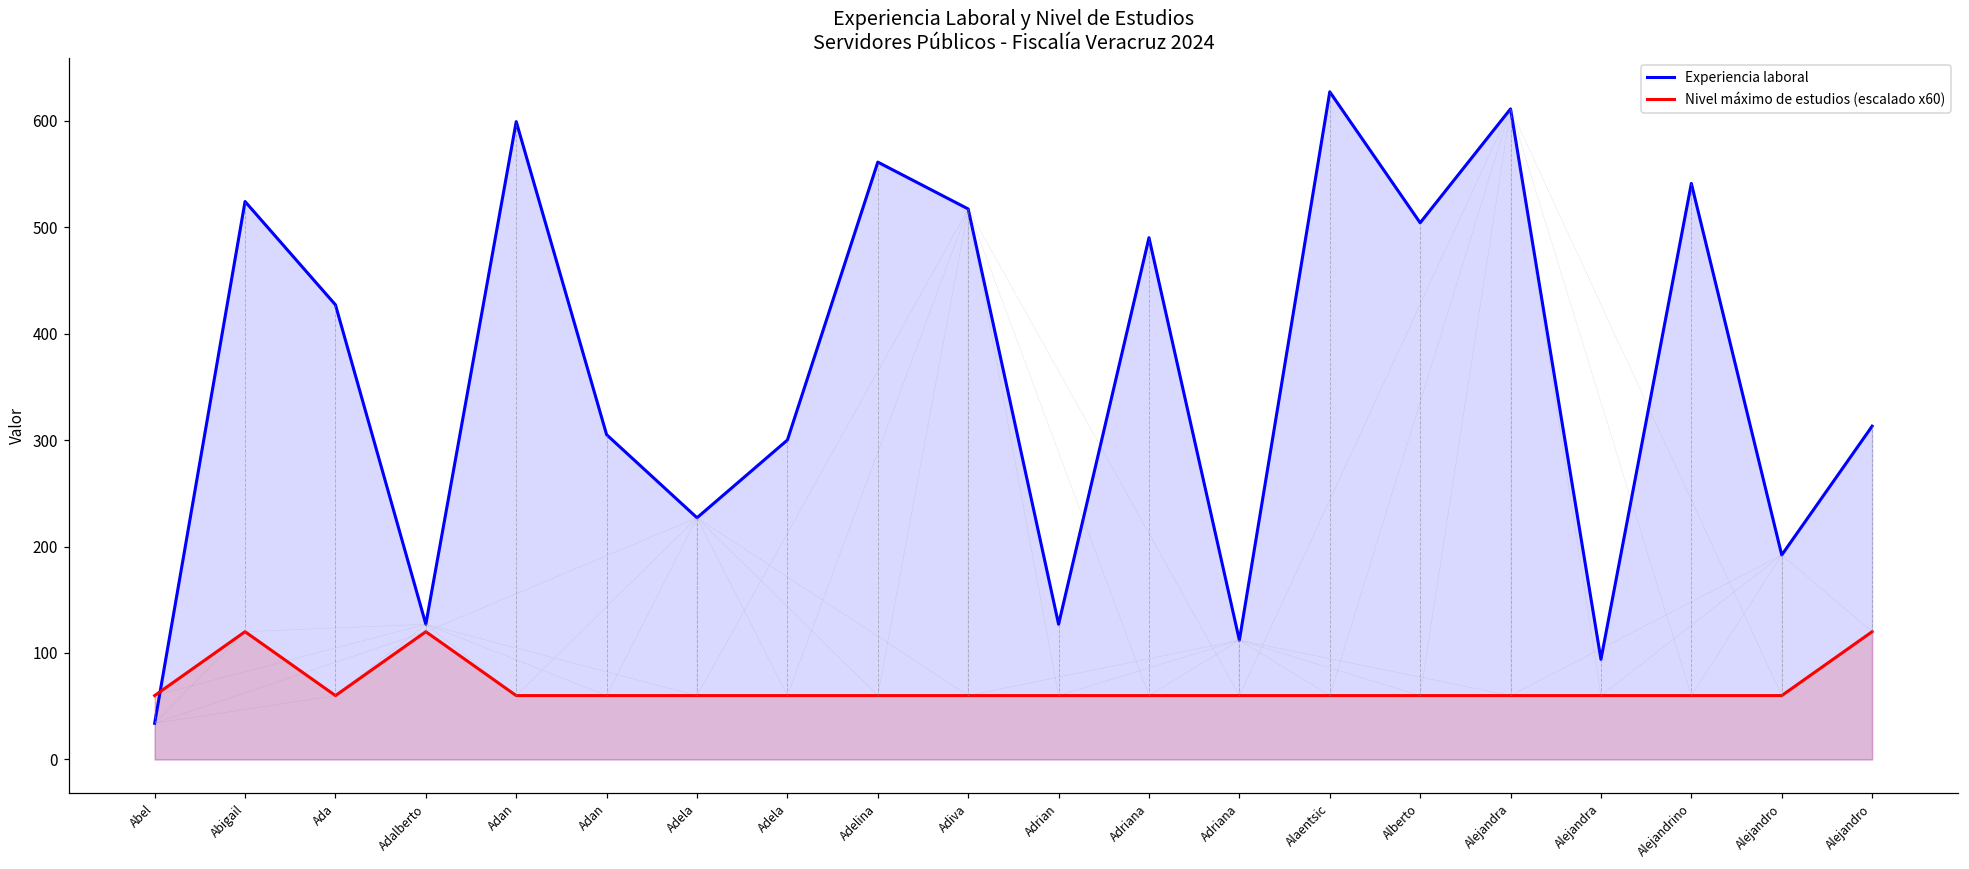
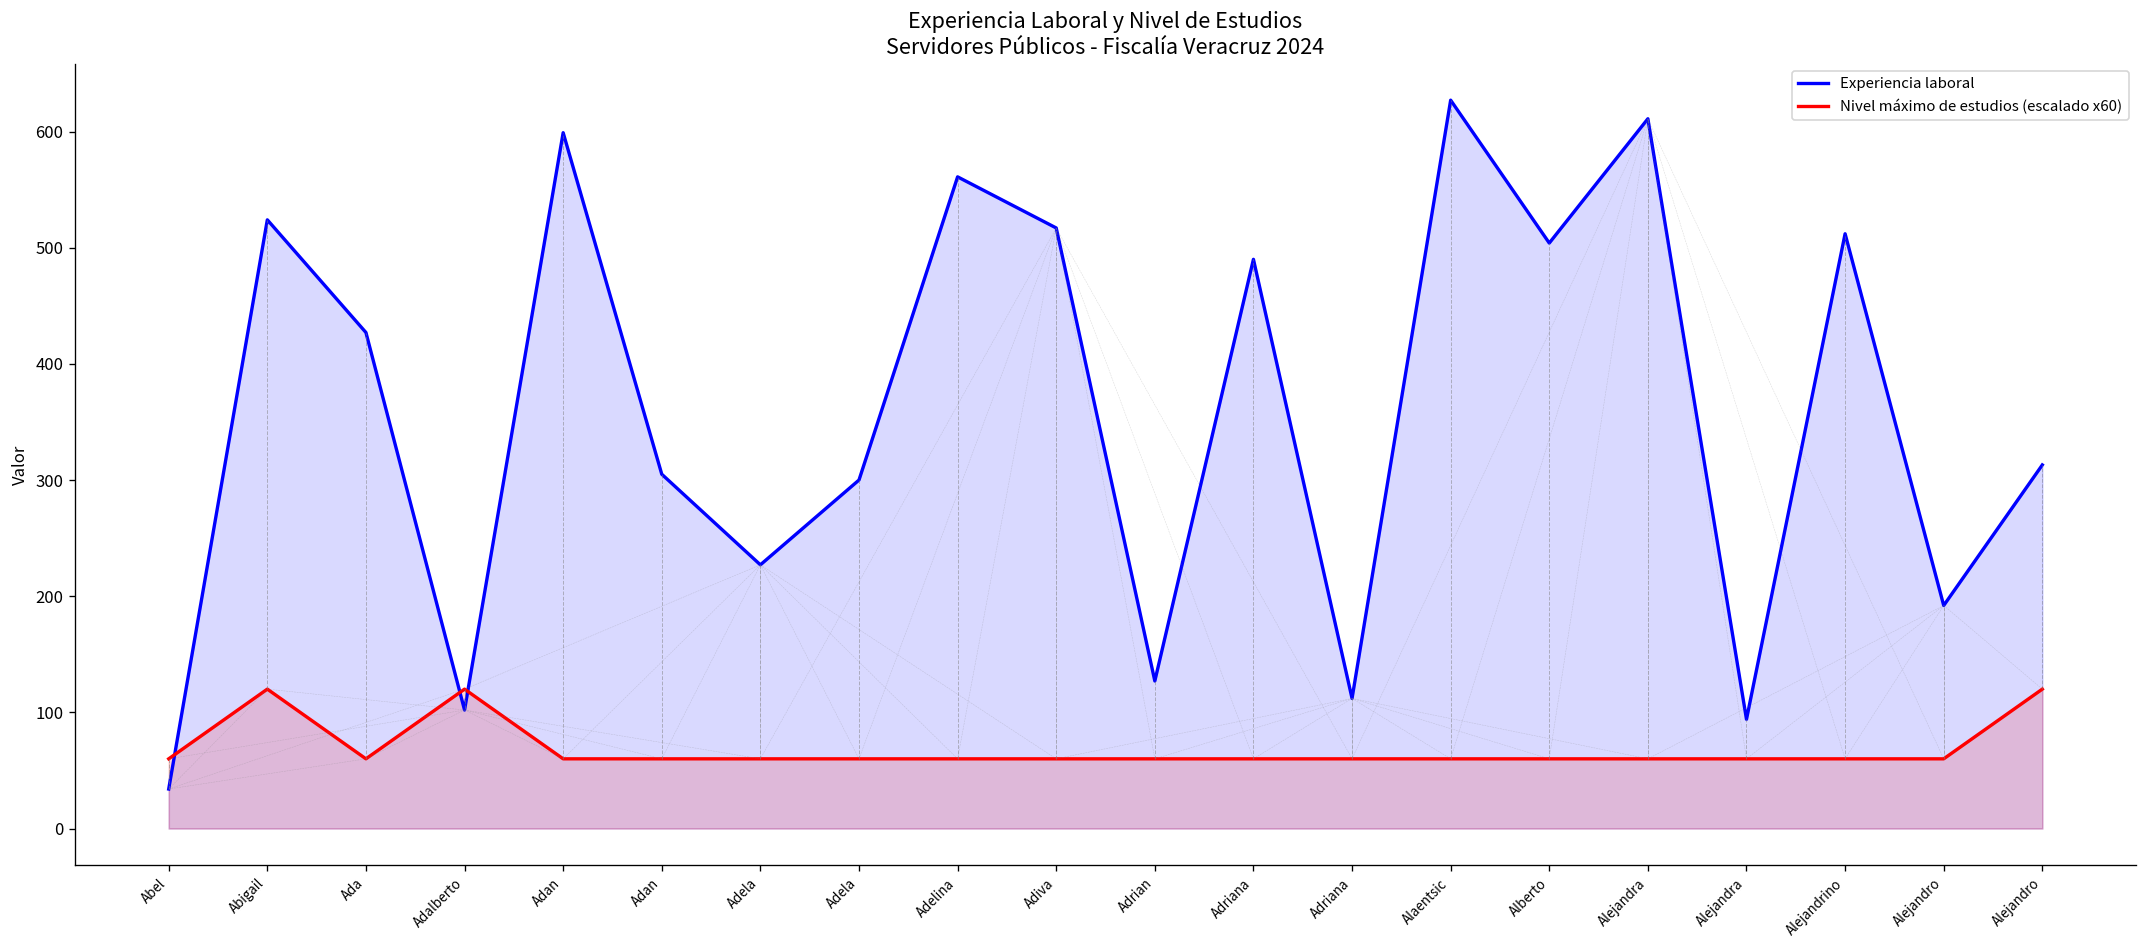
Experiencia laboral, Adalberto: 130 -> 100
Experiencia laboral, Alejandrino: 540 -> 510
